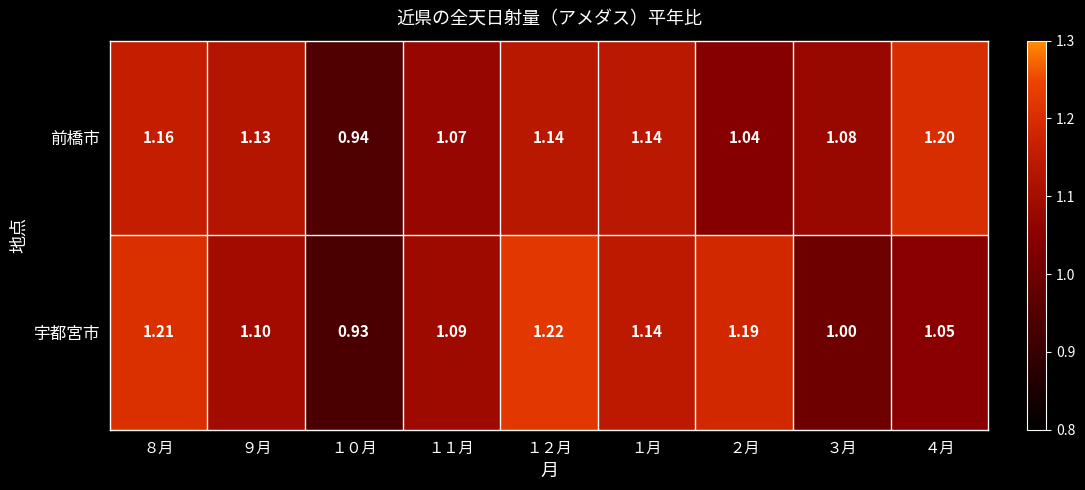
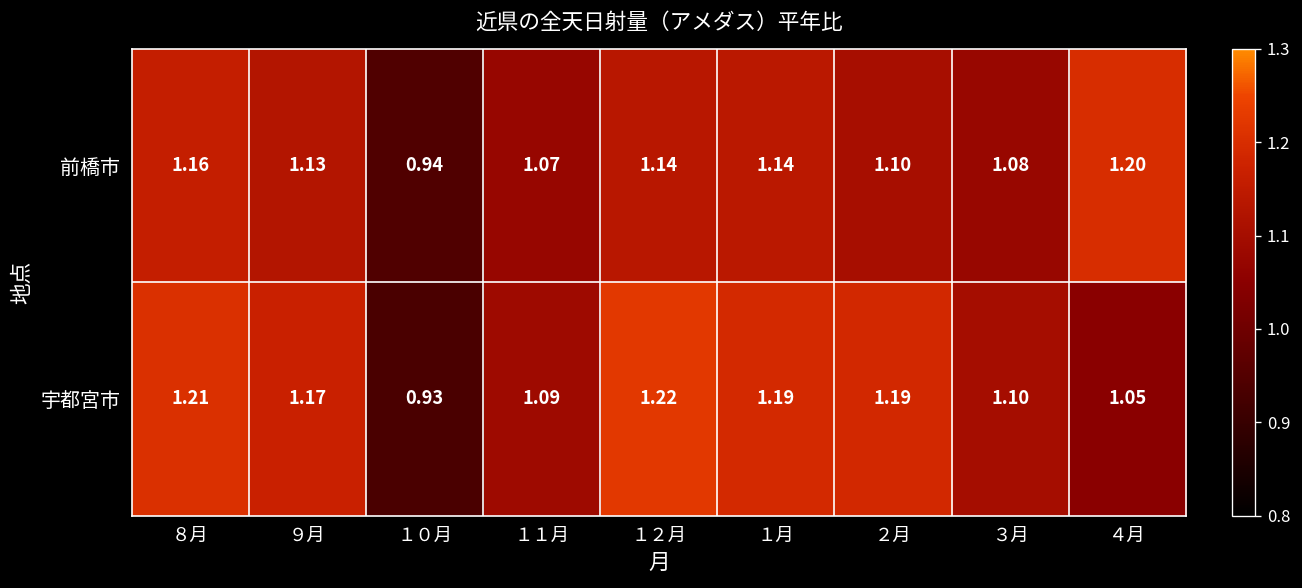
前橋市, ２月: 1.04 -> 1.10
宇都宮市, ９月: 1.10 -> 1.17
宇都宮市, １月: 1.14 -> 1.19
宇都宮市, ３月: 1.00 -> 1.10
